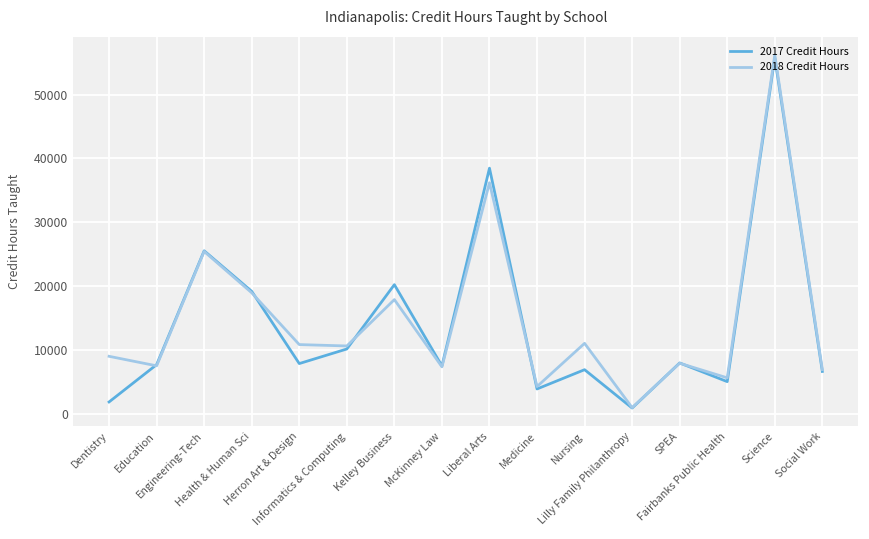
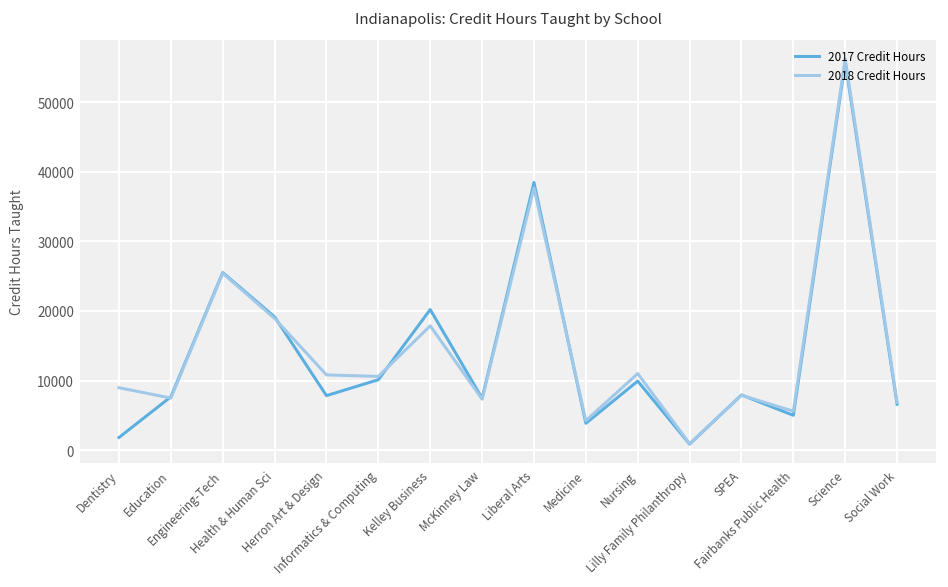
2018 Credit Hours, Liberal Arts: 36000 -> 38000
2017 Credit Hours, Nursing: 7000 -> 10000
